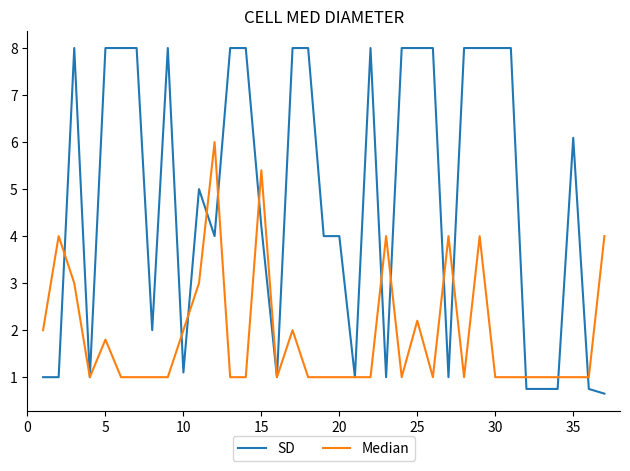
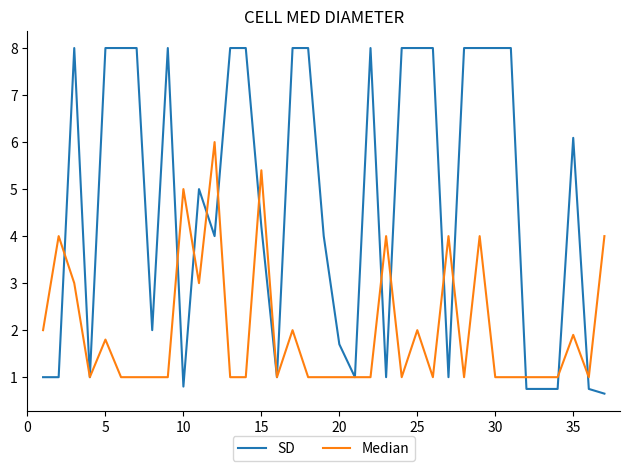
SD, 10: 1.1 -> 0.8
Median, 10: 2 -> 5
SD, 20: 4.0 -> 1.7
Median, 25: 2.2 -> 2.0
Median, 35: 1.0 -> 1.9
